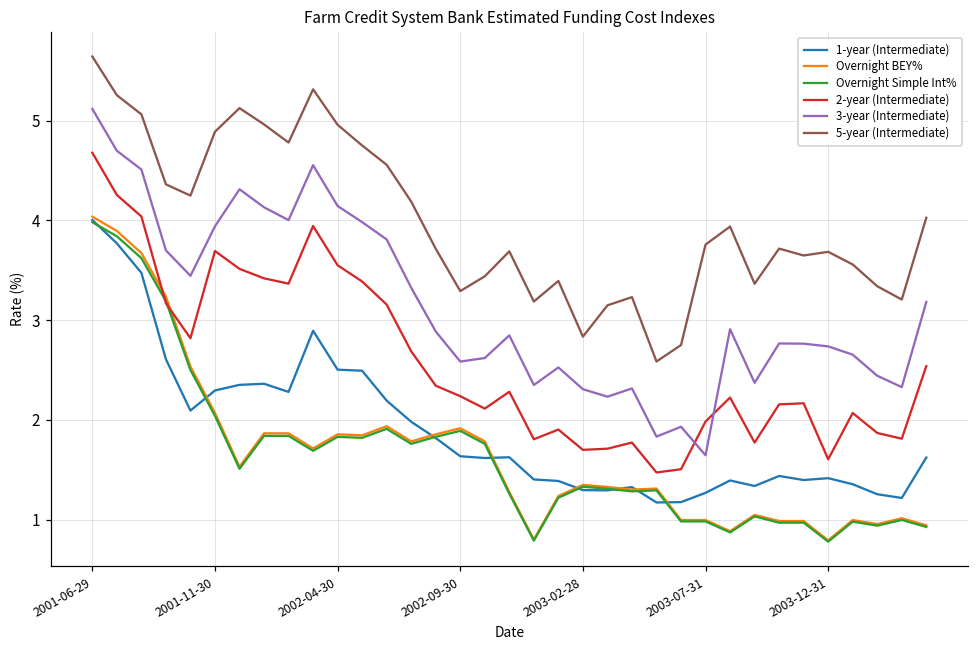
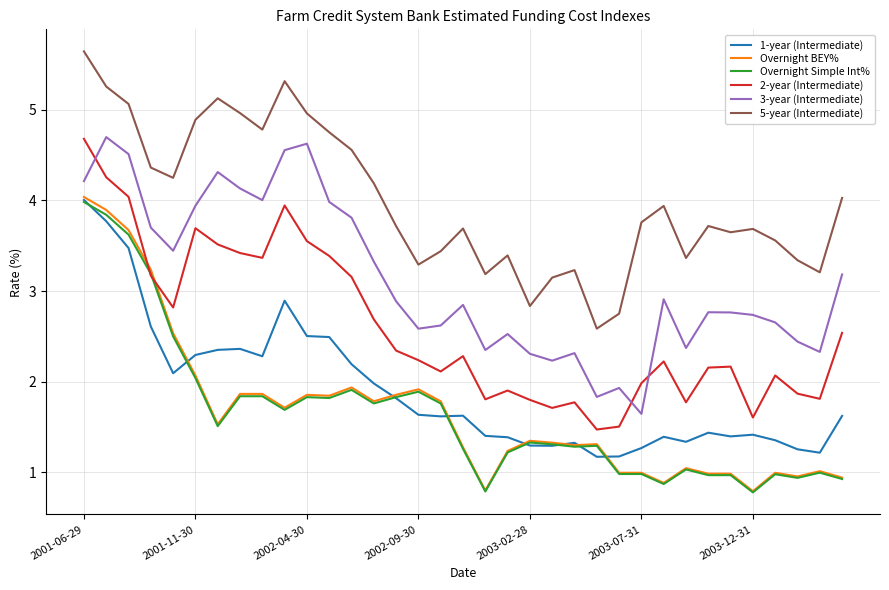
3-year (Intermediate), 2001-06-29: 5.1 -> 4.2
3-year (Intermediate), 2002-04-30: 4.1 -> 4.6
2-year (Intermediate), 2003-02-28: 1.7 -> 1.8
